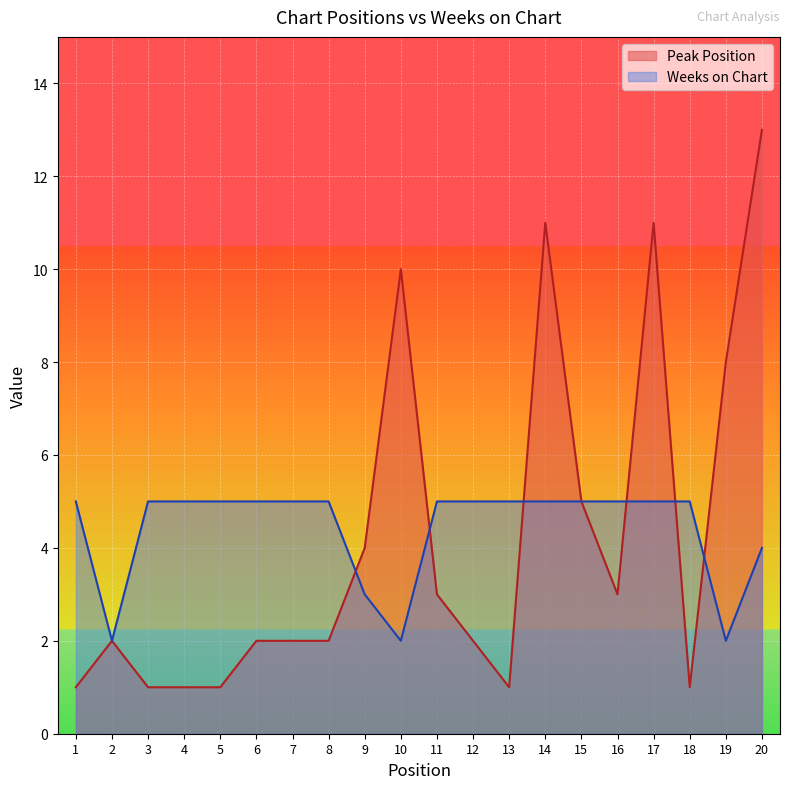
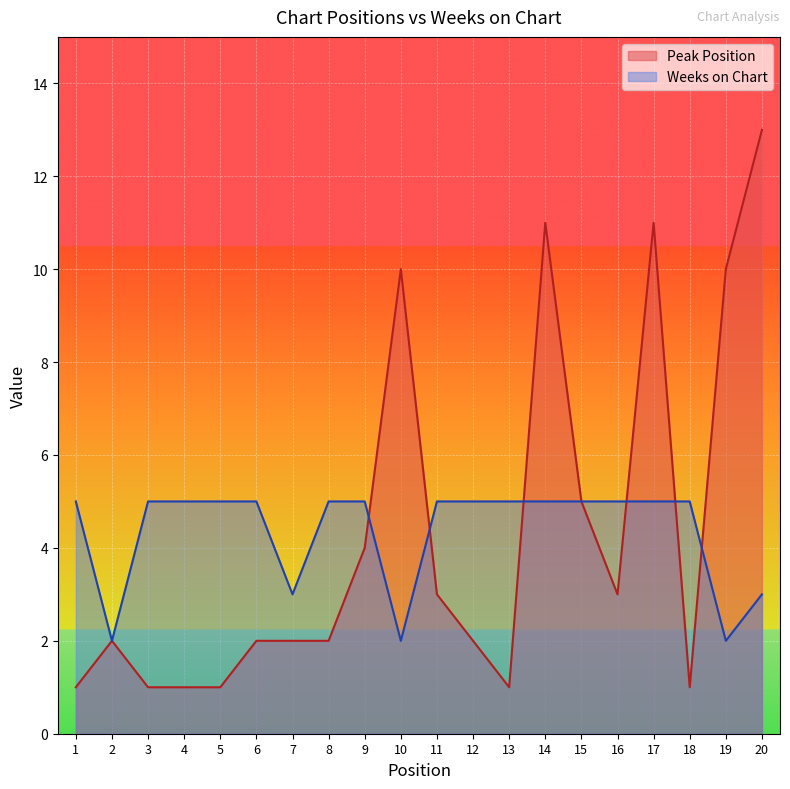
Weeks on Chart, 7: 5 -> 3
Weeks on Chart, 9: 3 -> 5
Peak Position, 19: 8 -> 10
Weeks on Chart, 20: 4 -> 3
